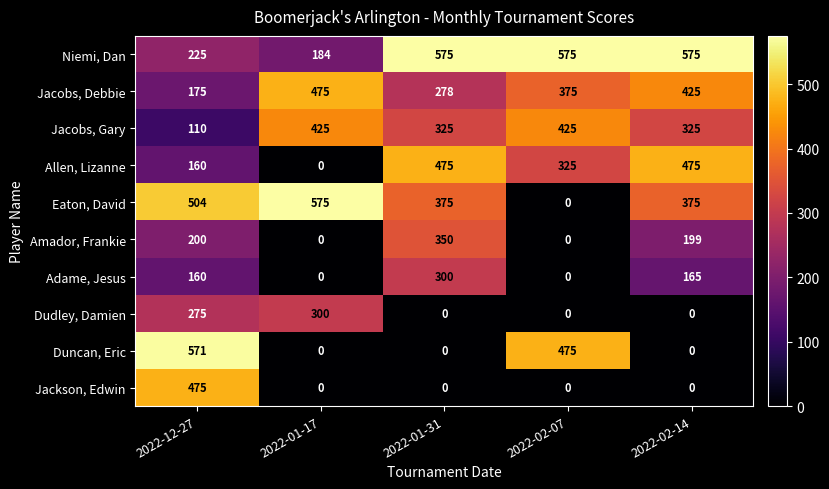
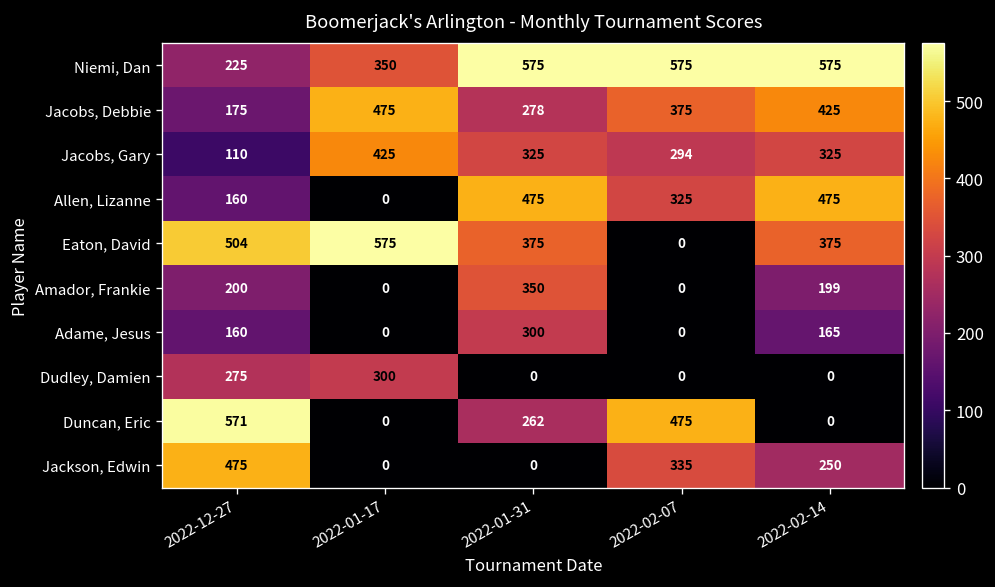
Niemi, Dan, 2022-01-17: 184 -> 350
Jacobs, Gary, 2022-02-07: 425 -> 294
Duncan, Eric, 2022-01-31: 0 -> 262
Jackson, Edwin, 2022-02-07: 0 -> 335
Jackson, Edwin, 2022-02-14: 0 -> 250
